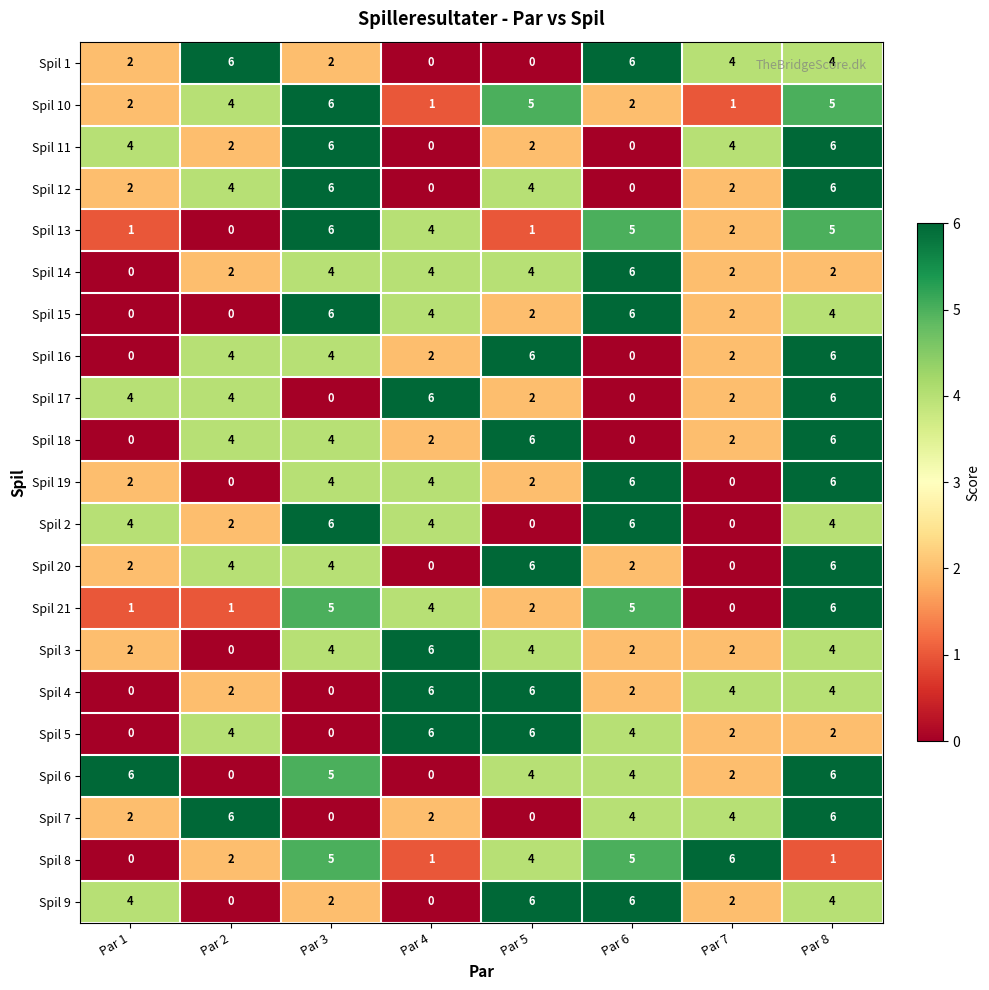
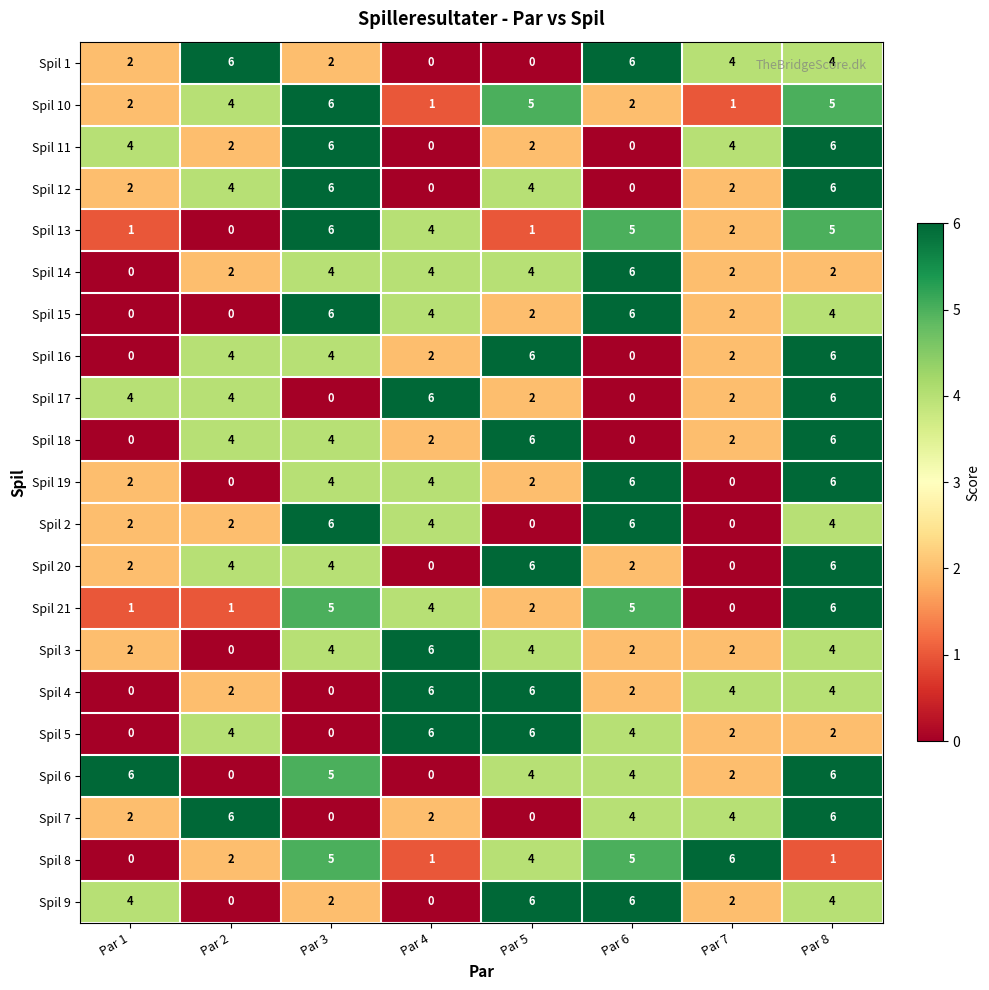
Spil 2, Par 1: 4 -> 2
